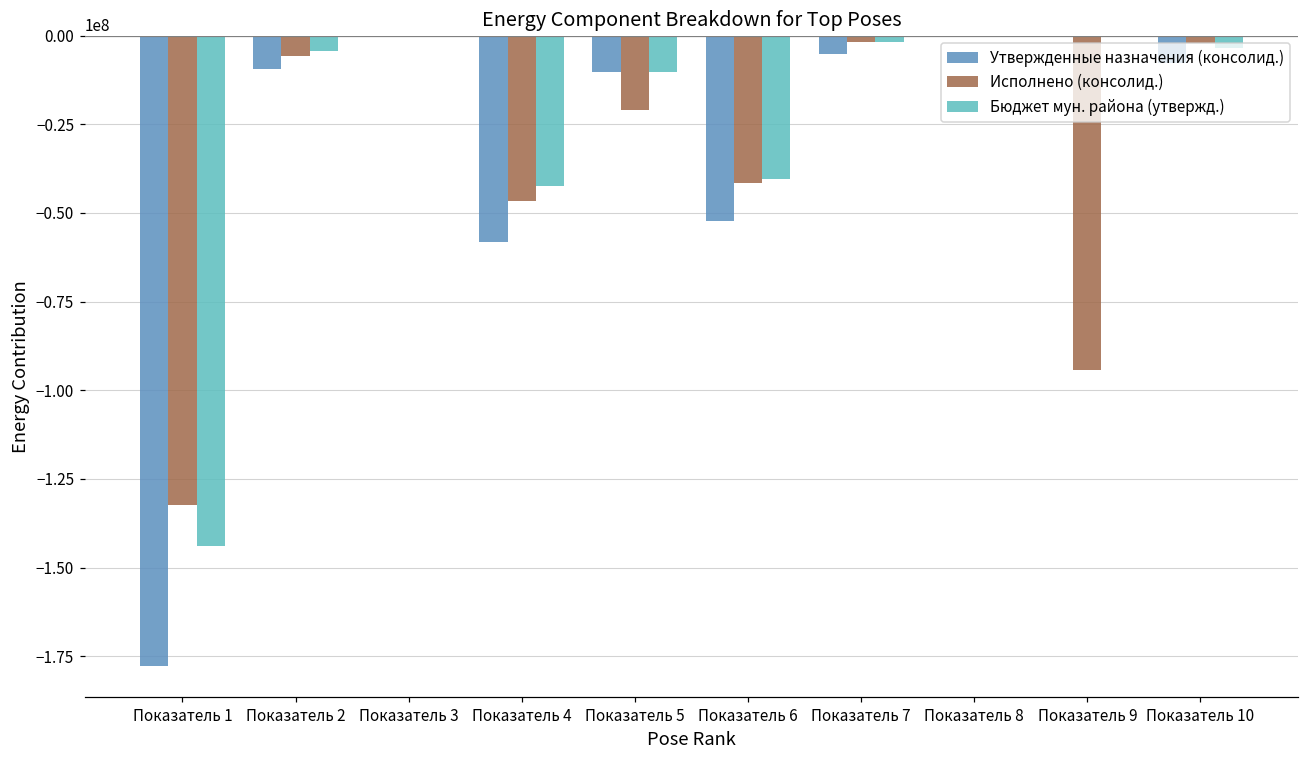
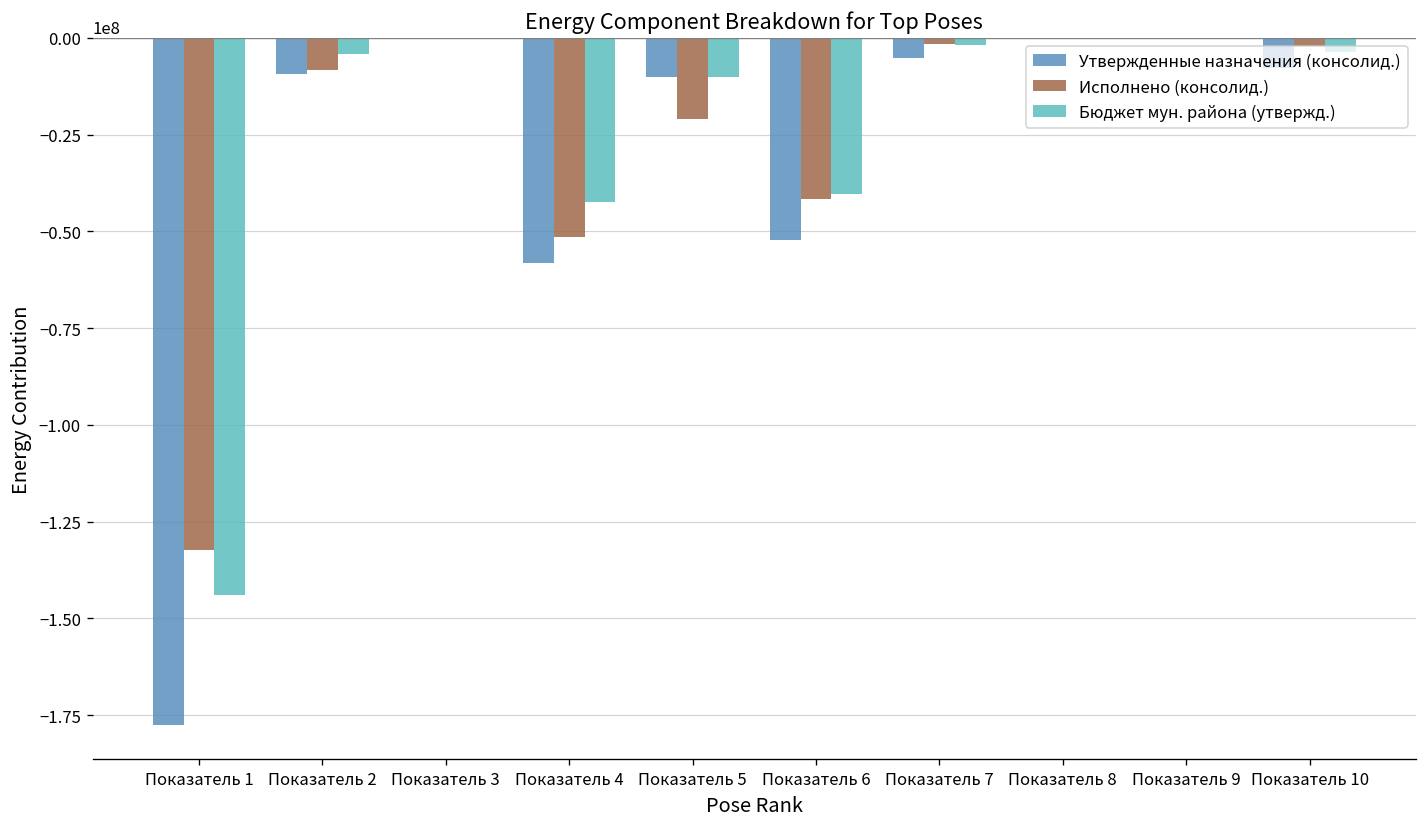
Исполнено (консолид.), Показатель 2: -6000000 -> -8000000
Исполнено (консолид.), Показатель 4: -47000000 -> -51000000
Исполнено (консолид.), Показатель 9: -94000000 -> 0
